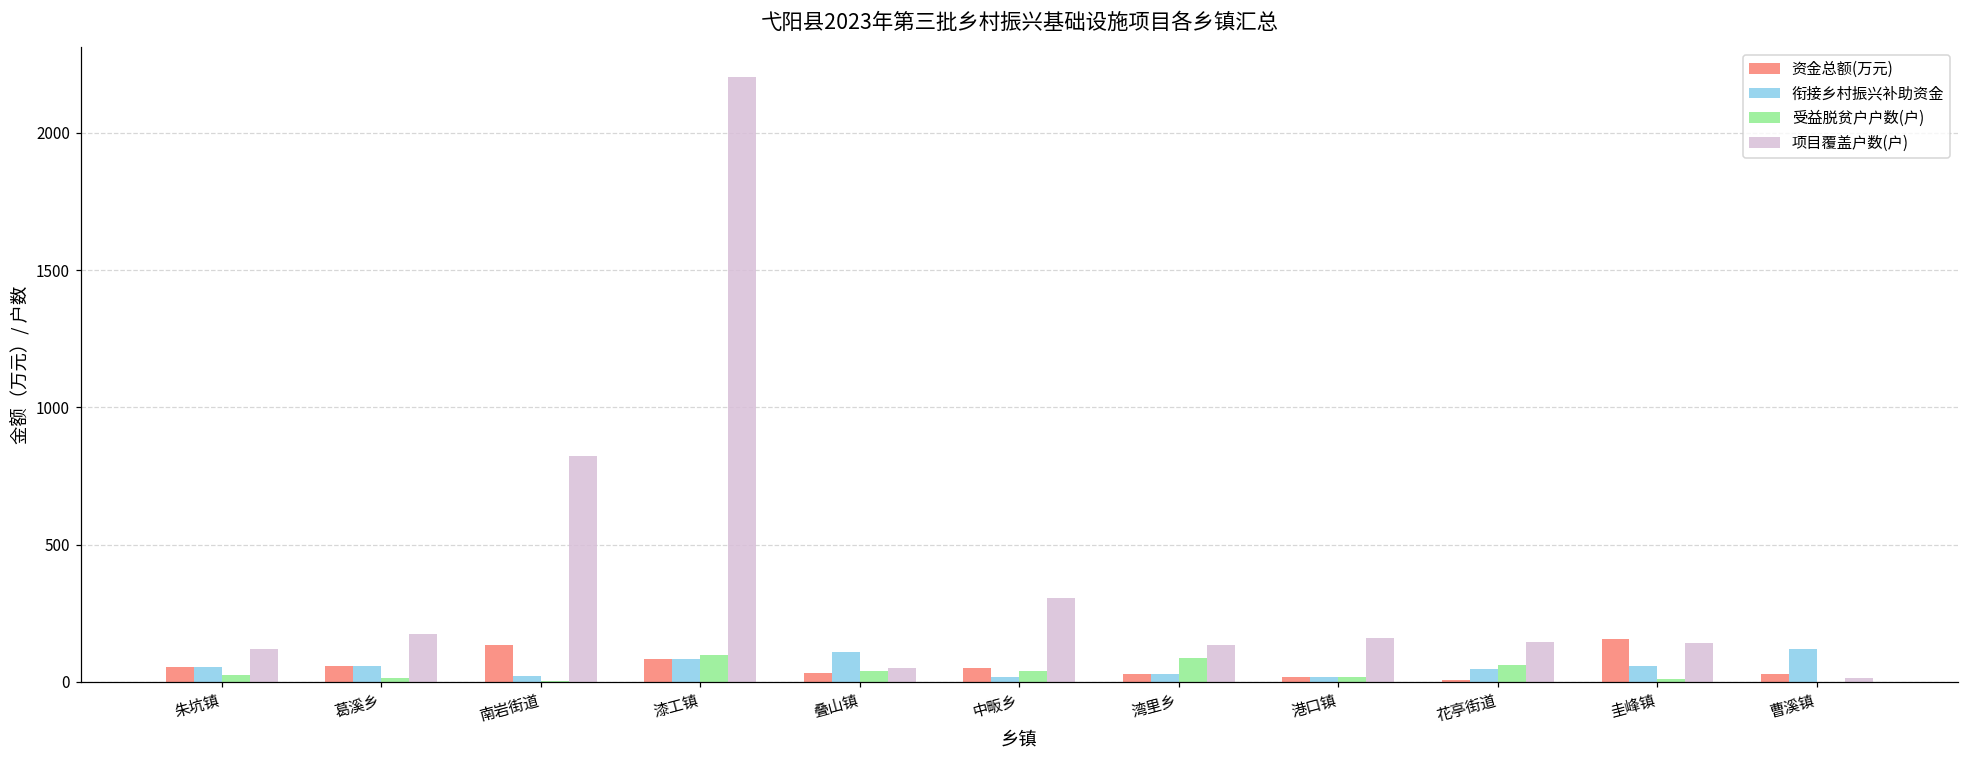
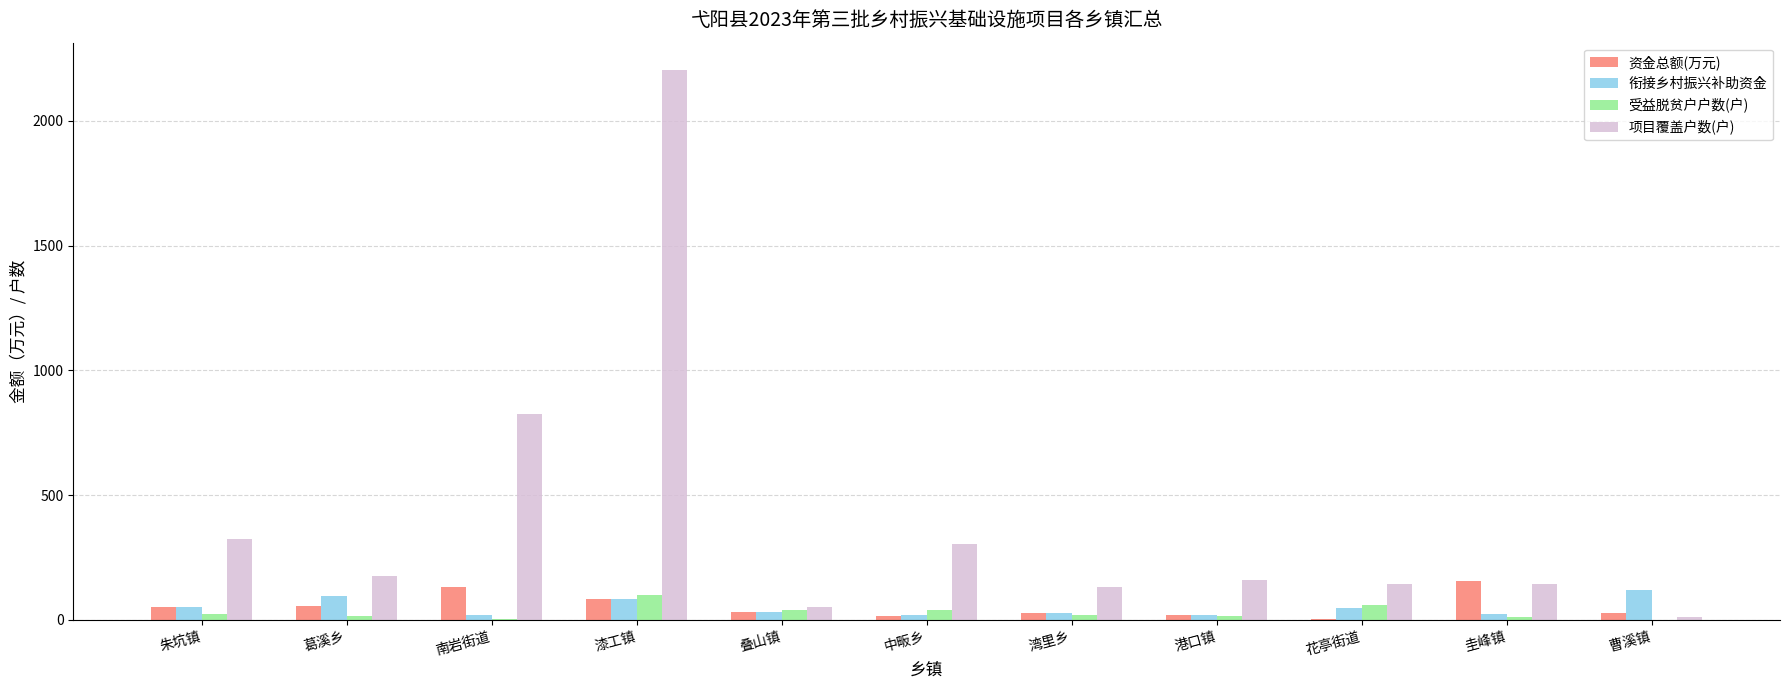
项目覆盖户数(户), 朱坑镇: 120 -> 330
衔接乡村振兴补助资金, 葛溪乡: 60 -> 90
衔接乡村振兴补助资金, 叠山镇: 110 -> 30
资金总额(万元), 中畈乡: 50 -> 20
受益脱贫户户数(户), 湾里乡: 90 -> 20
衔接乡村振兴补助资金, 圭峰镇: 60 -> 30
